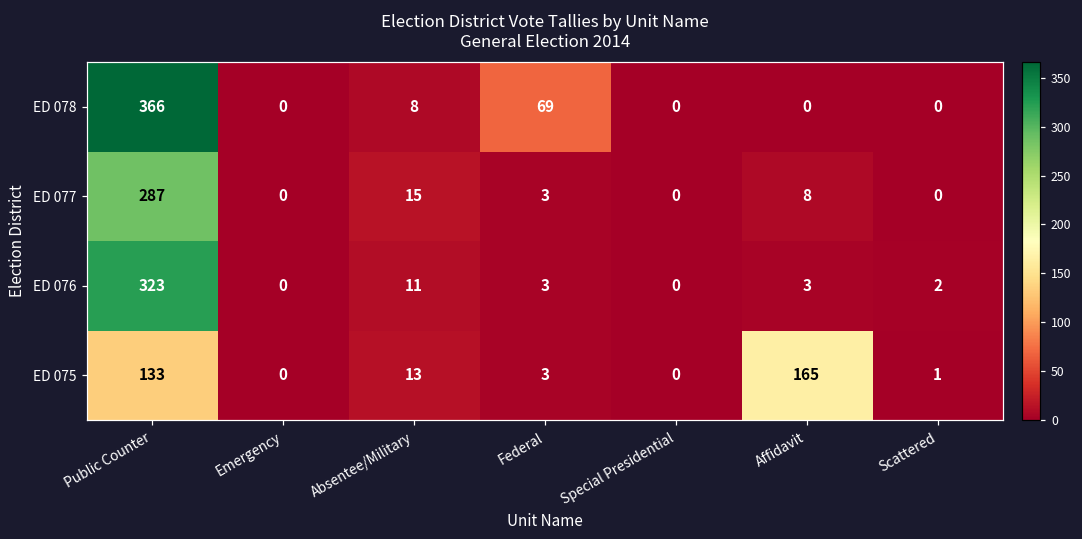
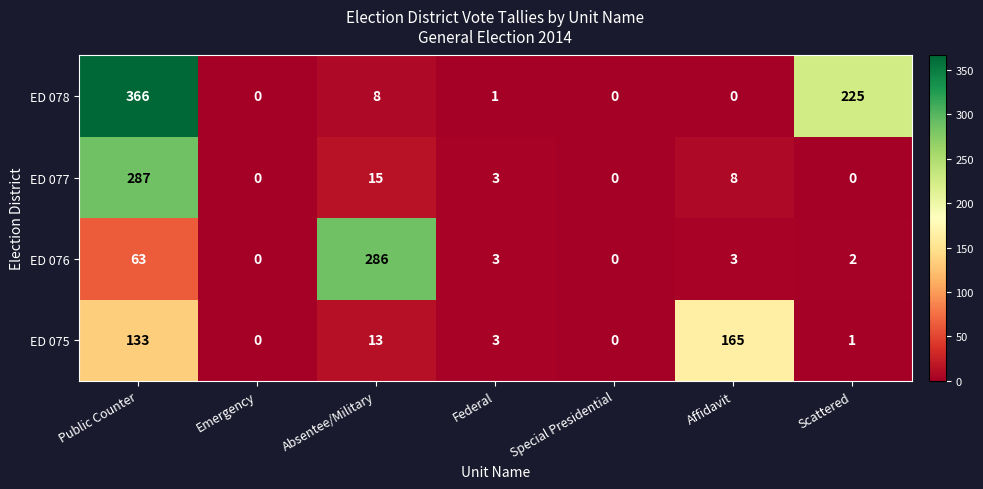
ED 078, Federal: 69 -> 1
ED 078, Scattered: 0 -> 225
ED 076, Public Counter: 323 -> 63
ED 076, Absentee/Military: 11 -> 286
